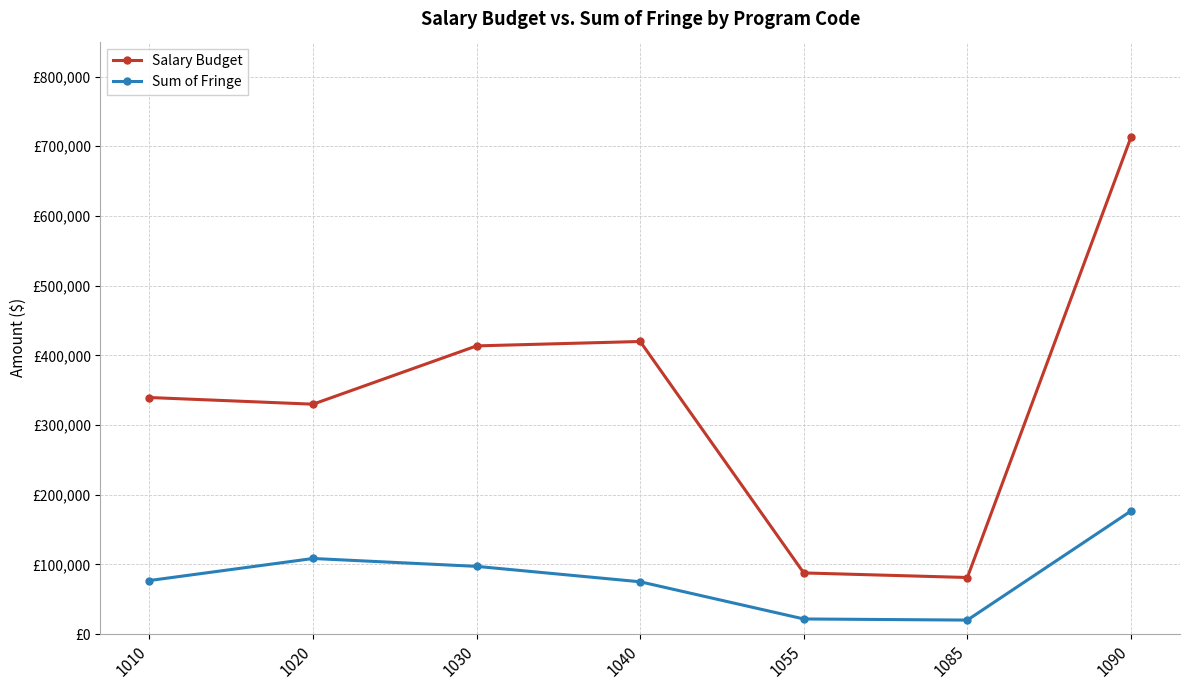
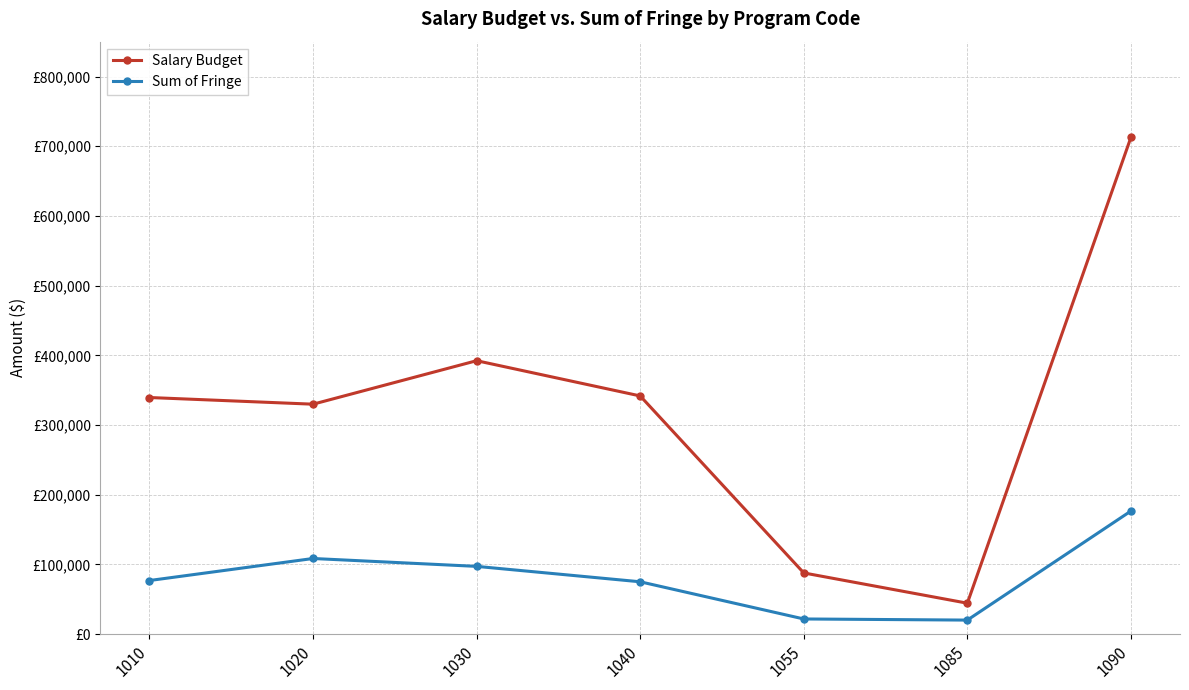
Salary Budget, 1030: £410,000 -> £390,000
Salary Budget, 1040: £420,000 -> £340,000
Salary Budget, 1085: £80,000 -> £40,000
